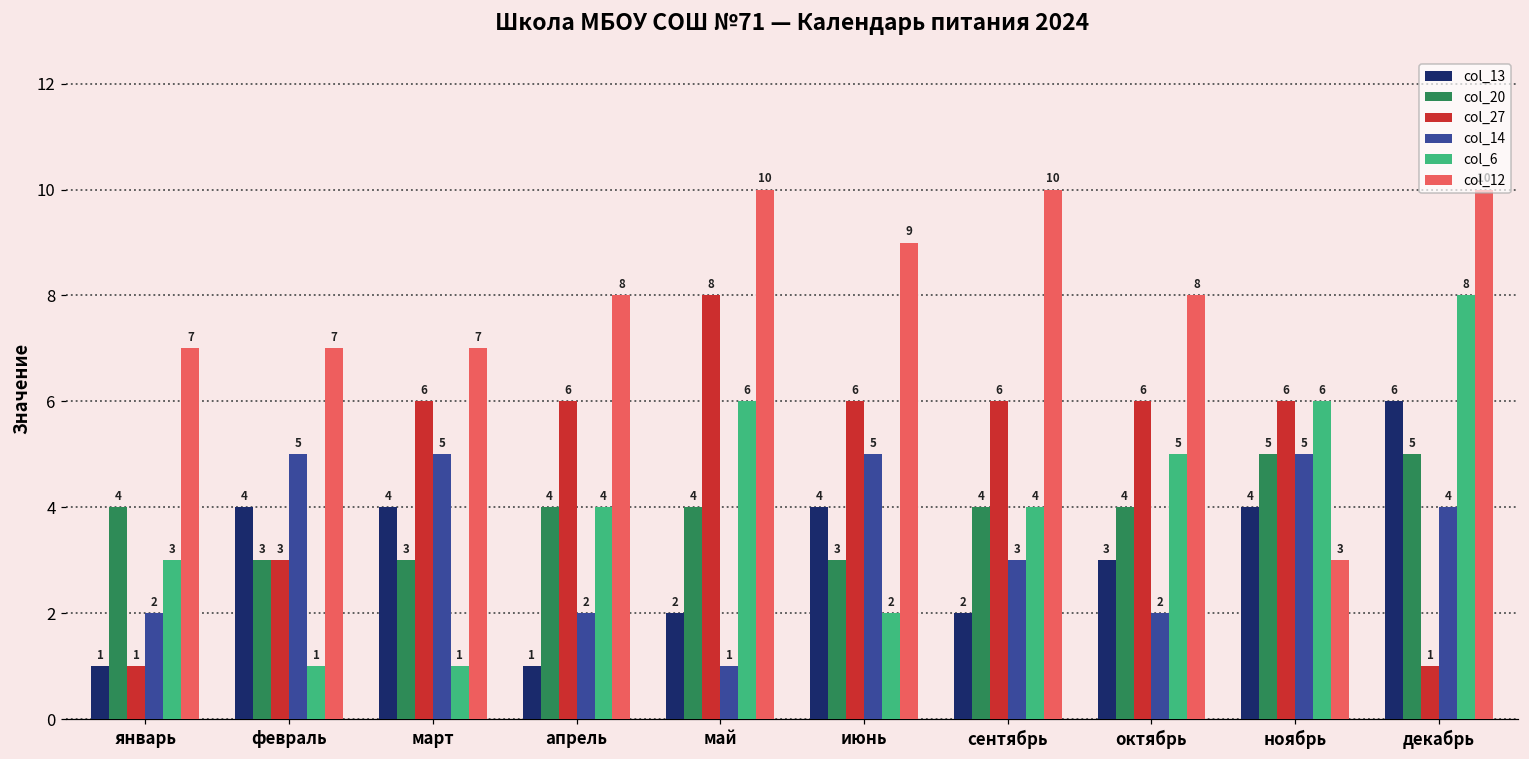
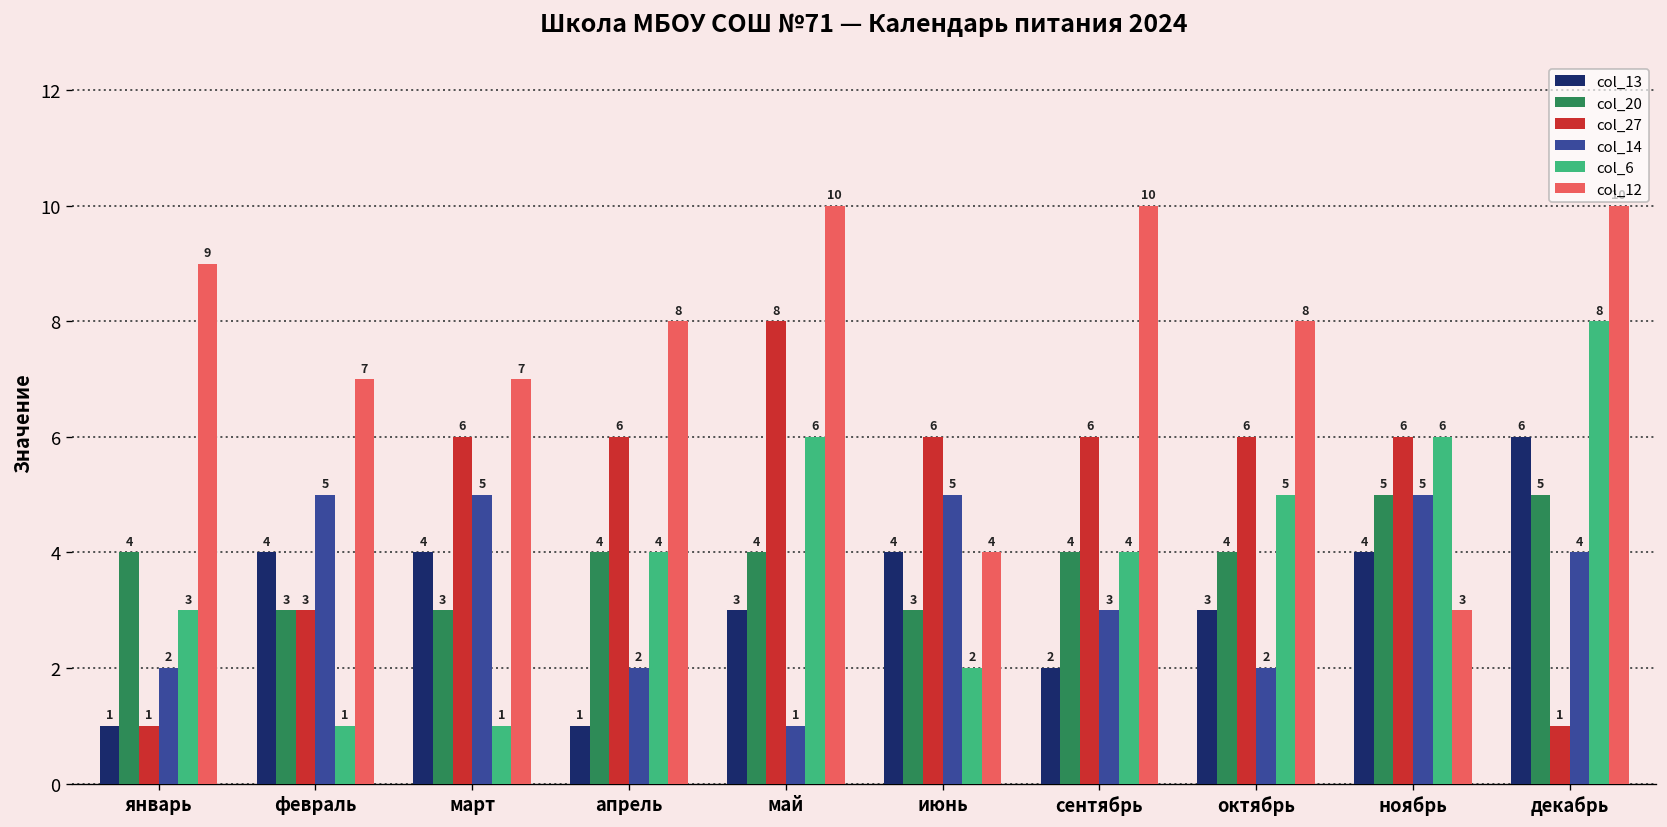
col_12, январь: 7 -> 9
col_13, май: 2 -> 3
col_12, июнь: 9 -> 4
